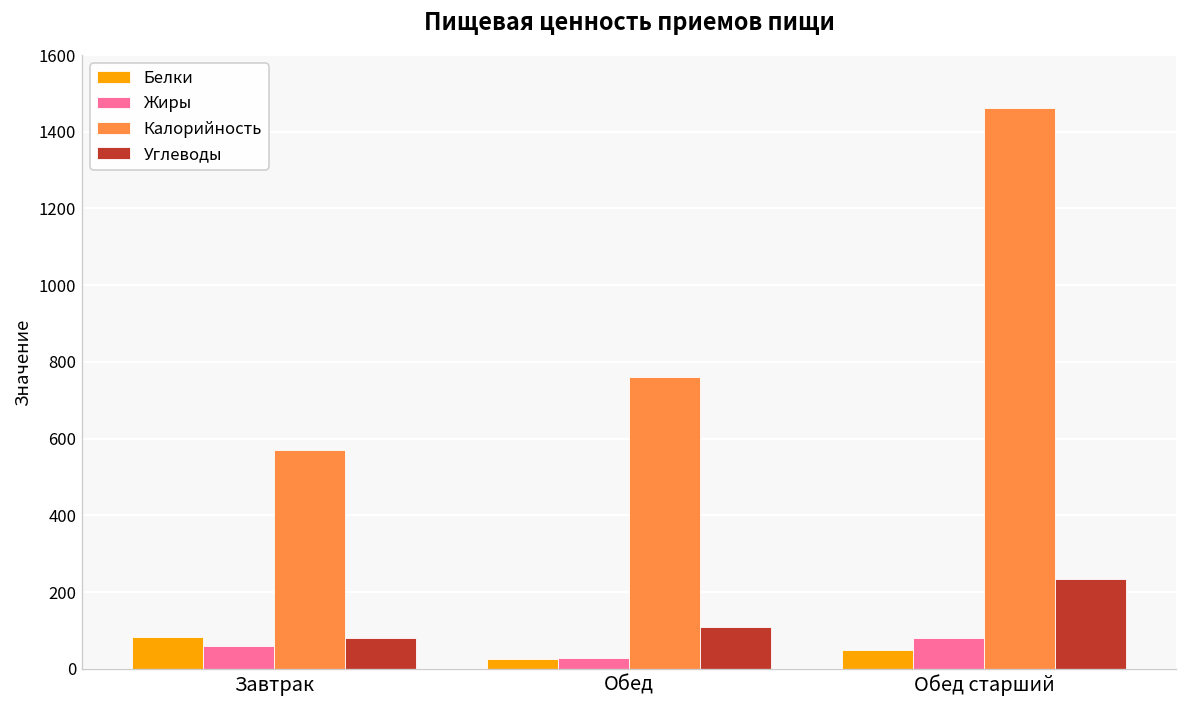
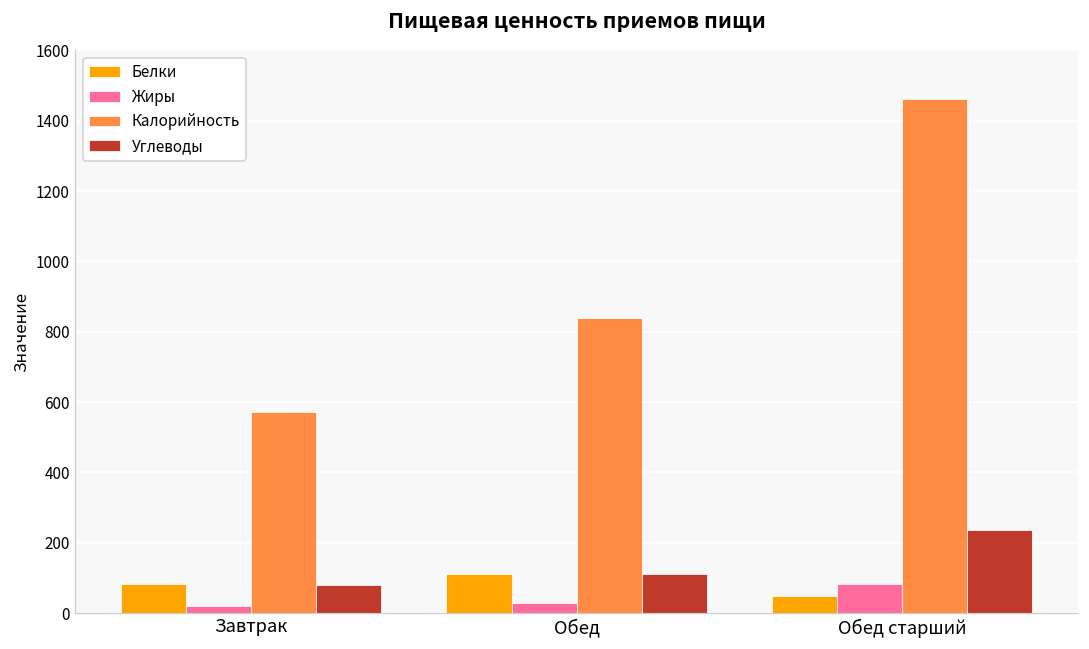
Жиры, Завтрак: 60 -> 20
Белки, Обед: 30 -> 110
Калорийность, Обед: 760 -> 840
